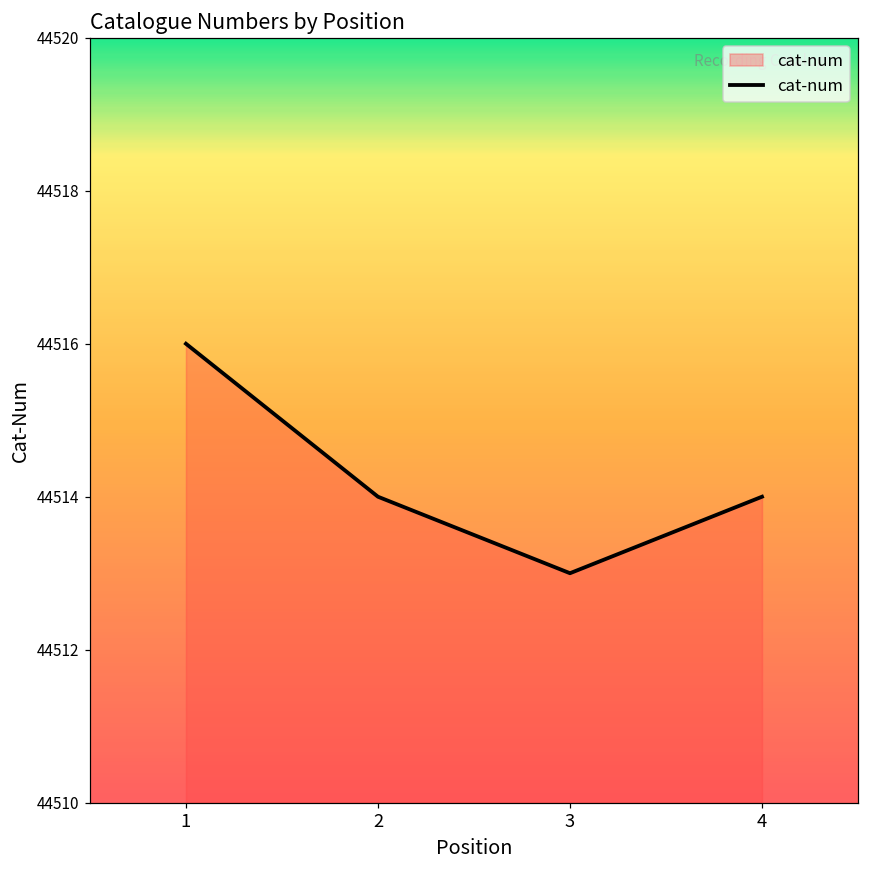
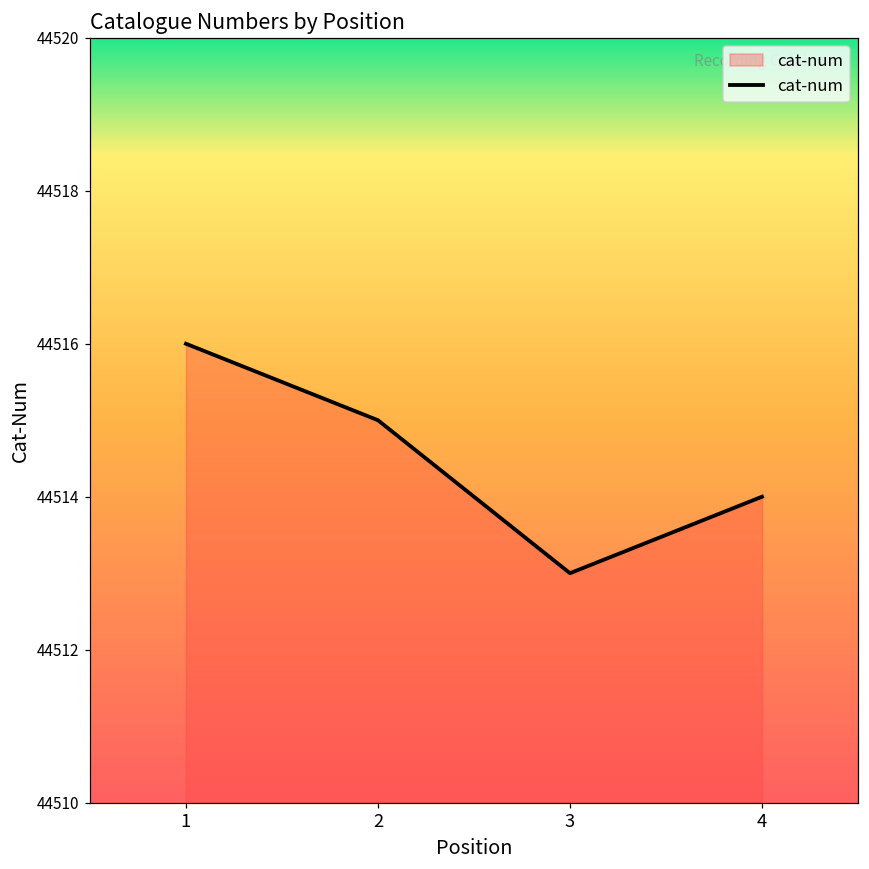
2: 44514 -> 44515
